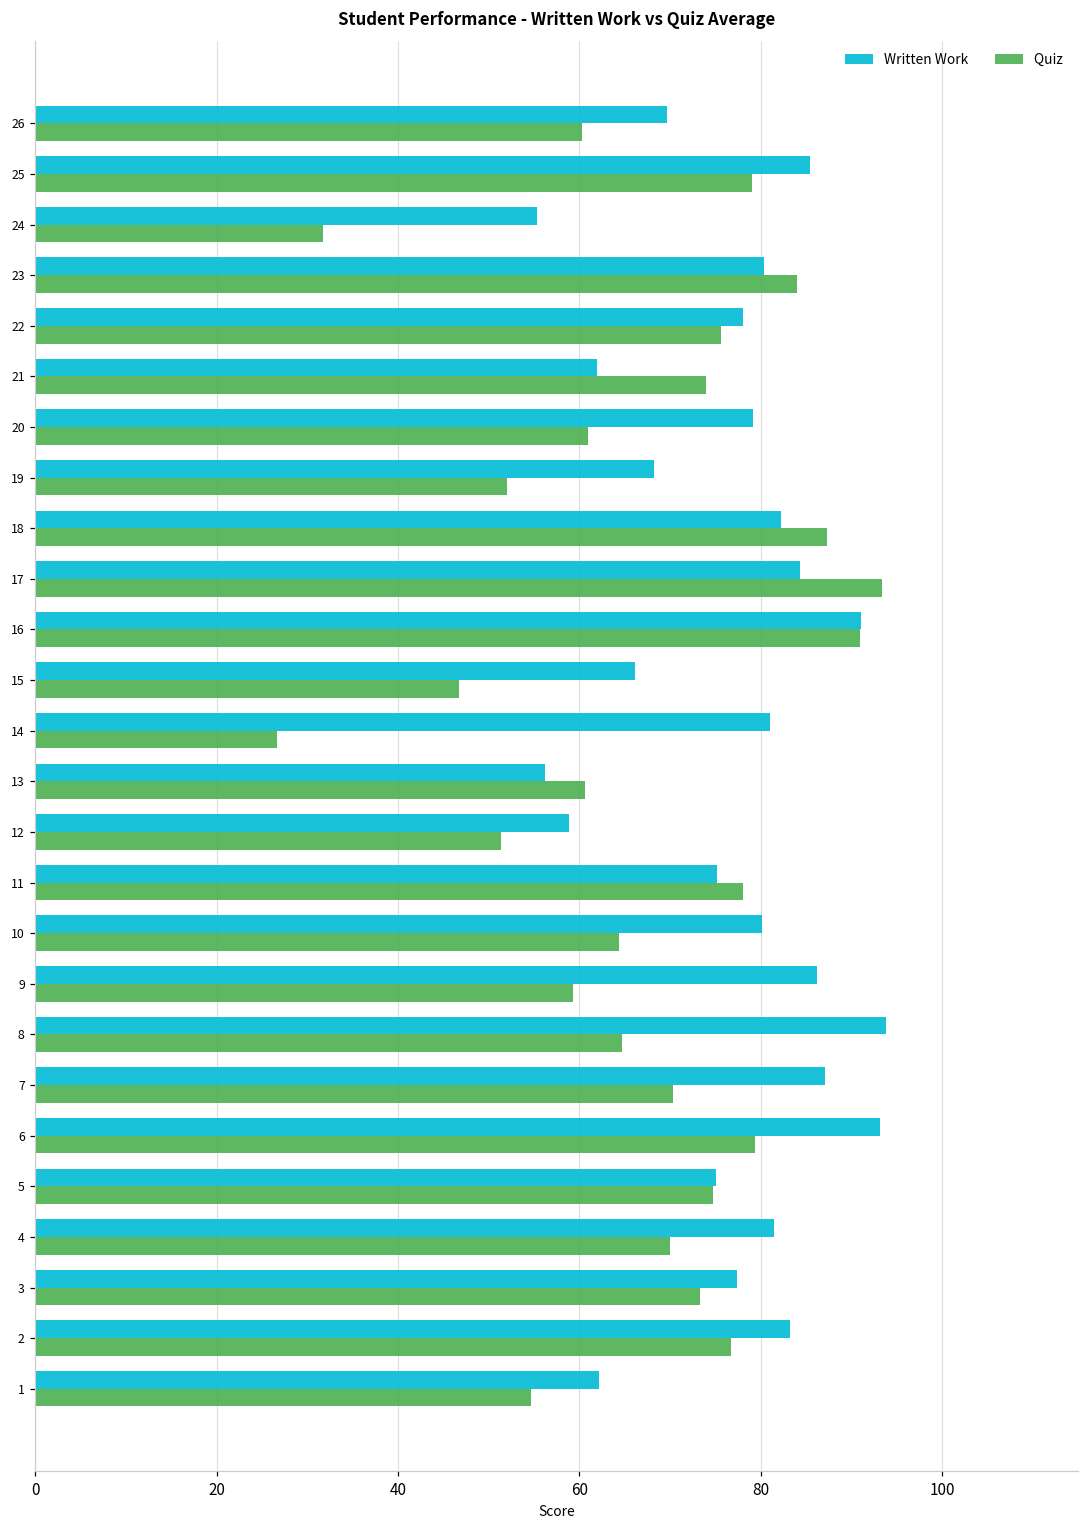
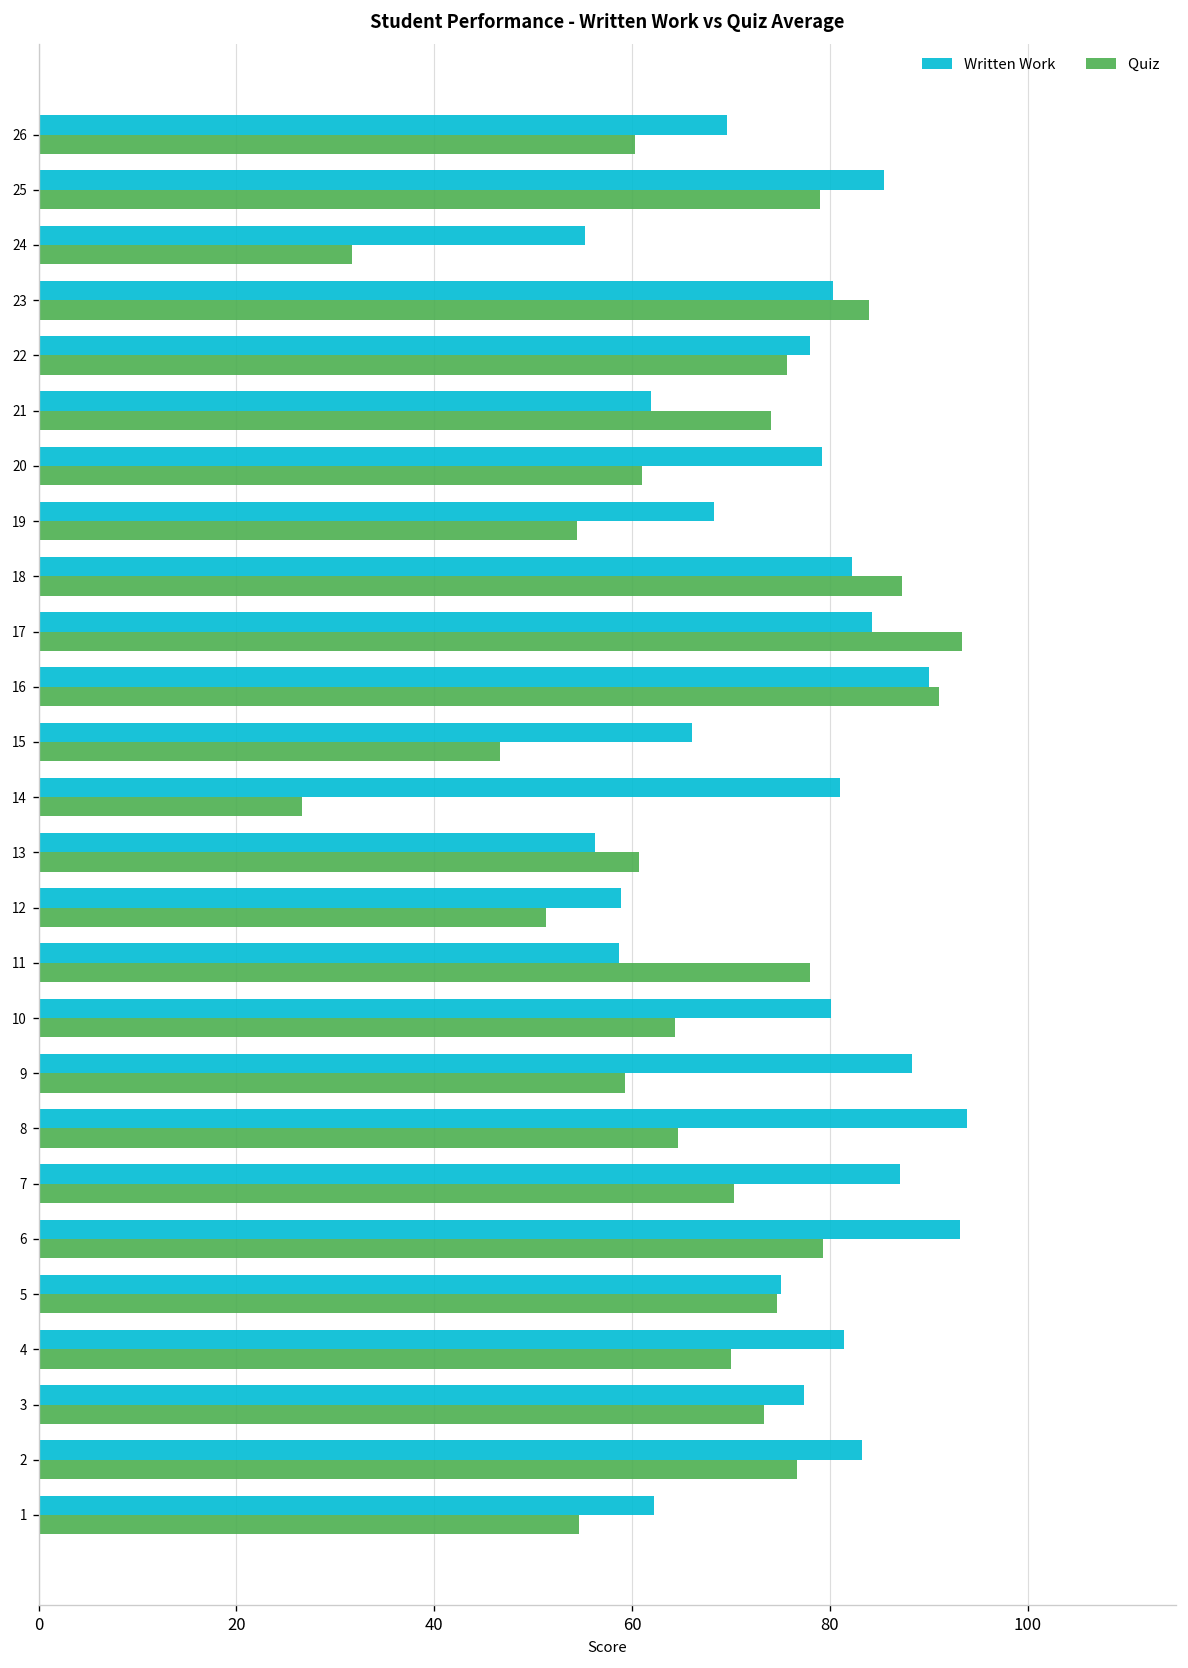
Quiz, 19: 52 -> 54
Written Work, 16: 91 -> 90
Written Work, 11: 75 -> 59
Written Work, 9: 86 -> 88
